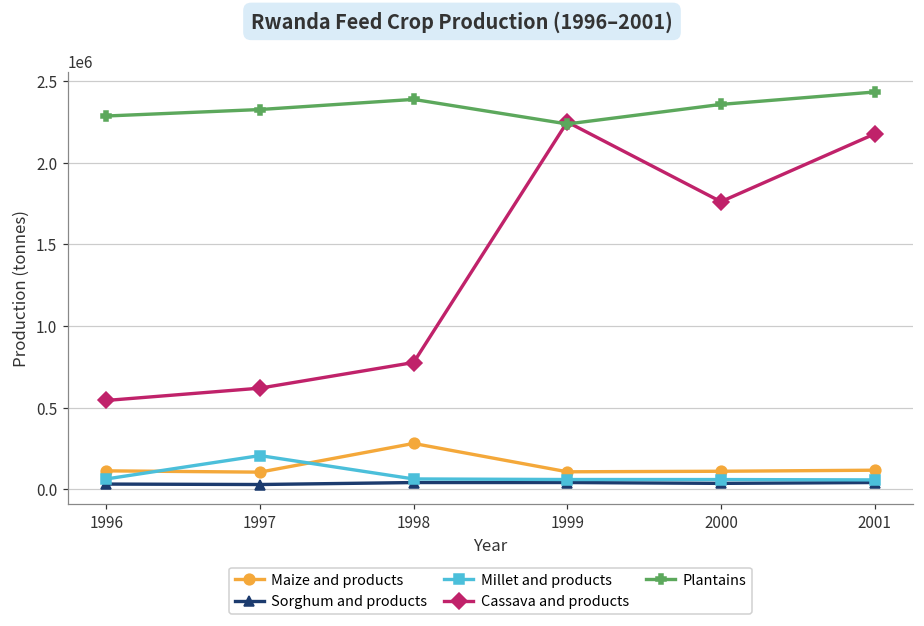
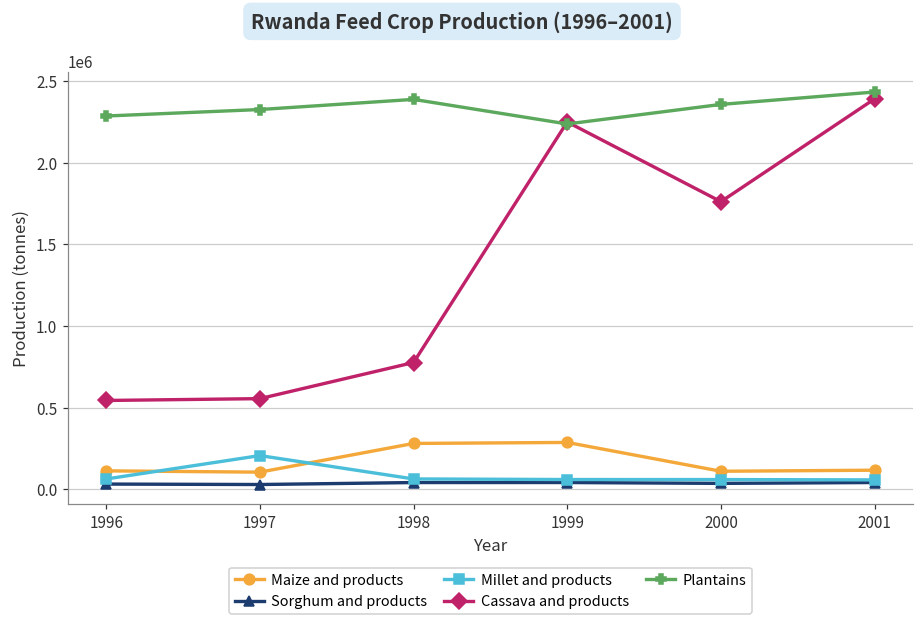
Cassava and products, 1997: 620000 -> 560000
Maize and products, 1999: 110000 -> 290000
Cassava and products, 2001: 2180000 -> 2390000
